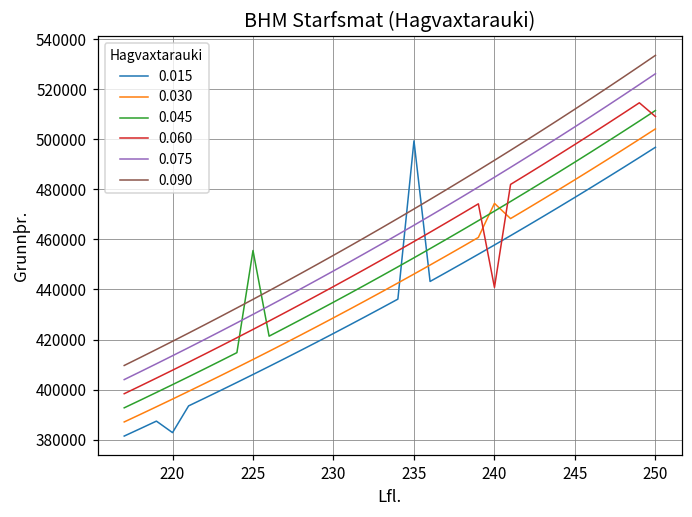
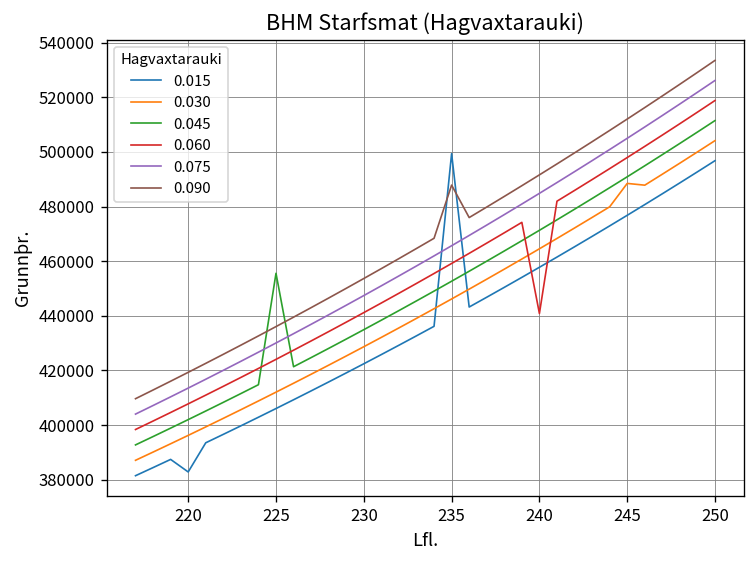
0.090, 235: 472000 -> 488000
0.030, 240: 474000 -> 465000
0.030, 245: 484000 -> 488000
0.060, 250: 509000 -> 519000
